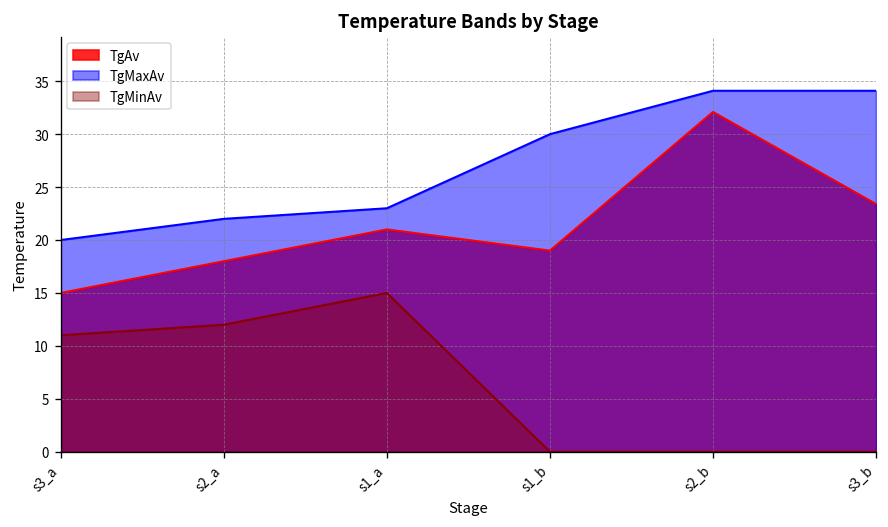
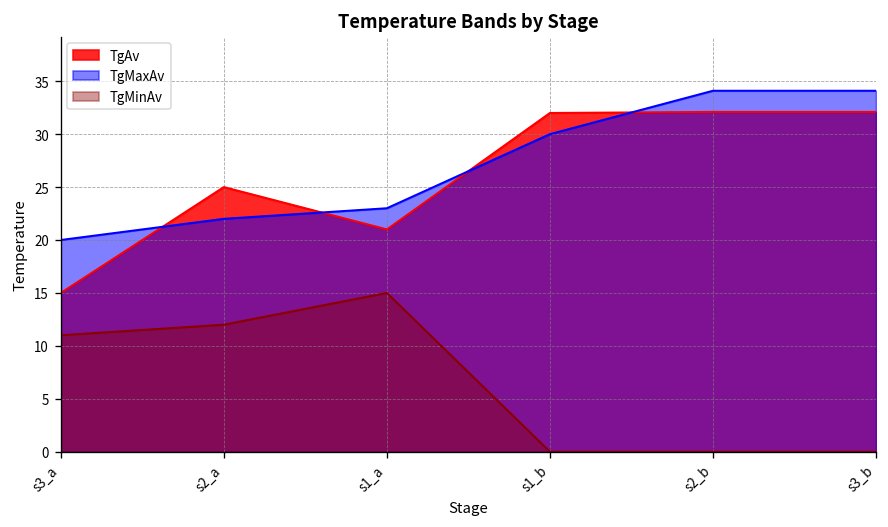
TgAv, s2_a: 18 -> 25
TgAv, s1_b: 19 -> 32
TgAv, s3_b: 23 -> 32
